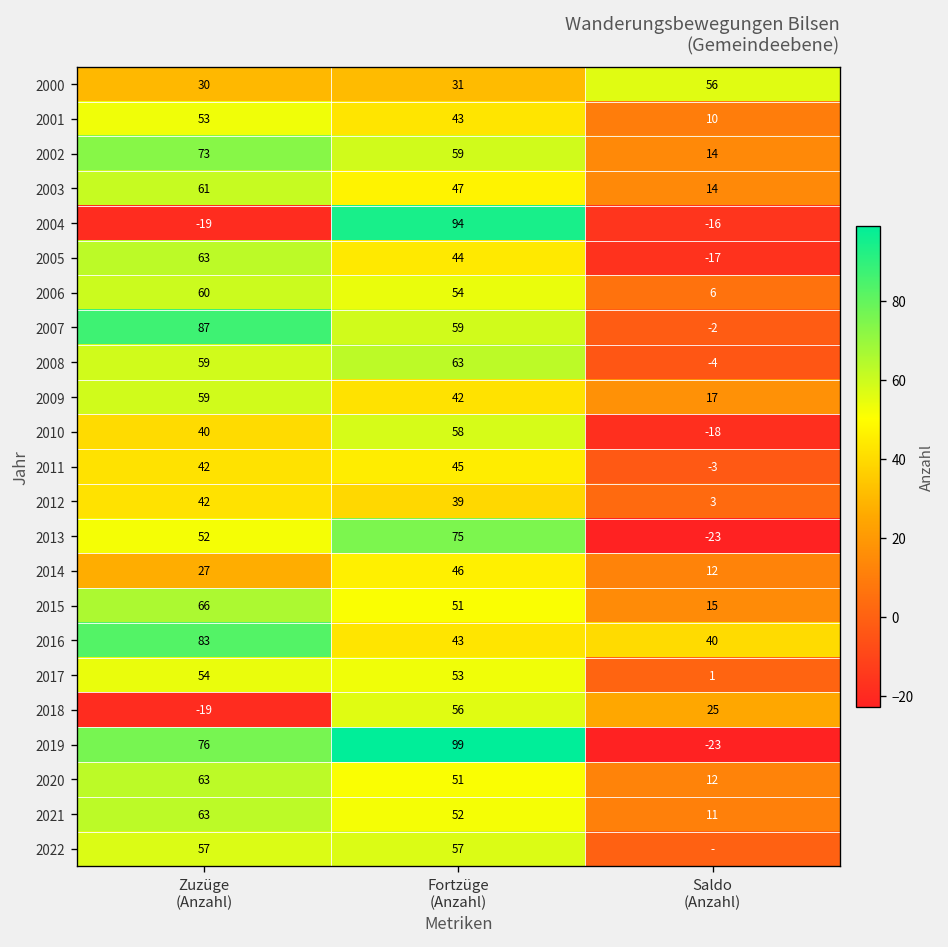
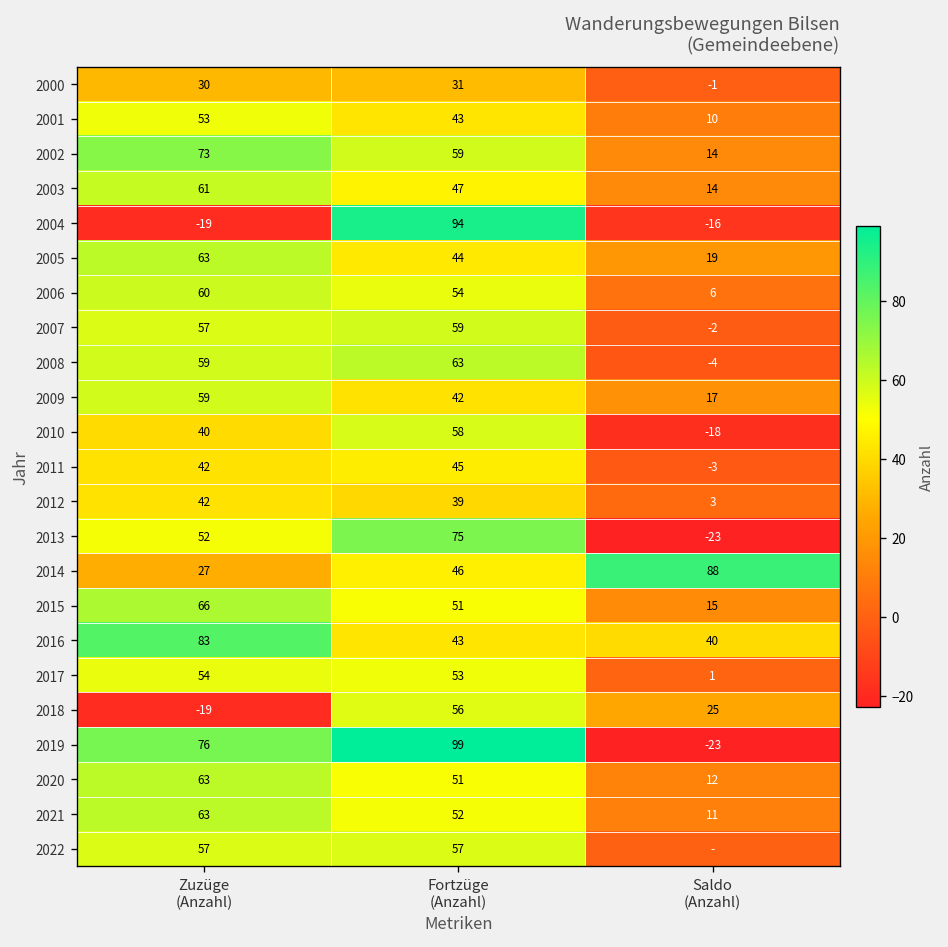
2000, Saldo (Anzahl): 56 -> -1
2005, Saldo (Anzahl): -17 -> 19
2007, Zuzüge (Anzahl): 87 -> 57
2014, Saldo (Anzahl): 12 -> 88
